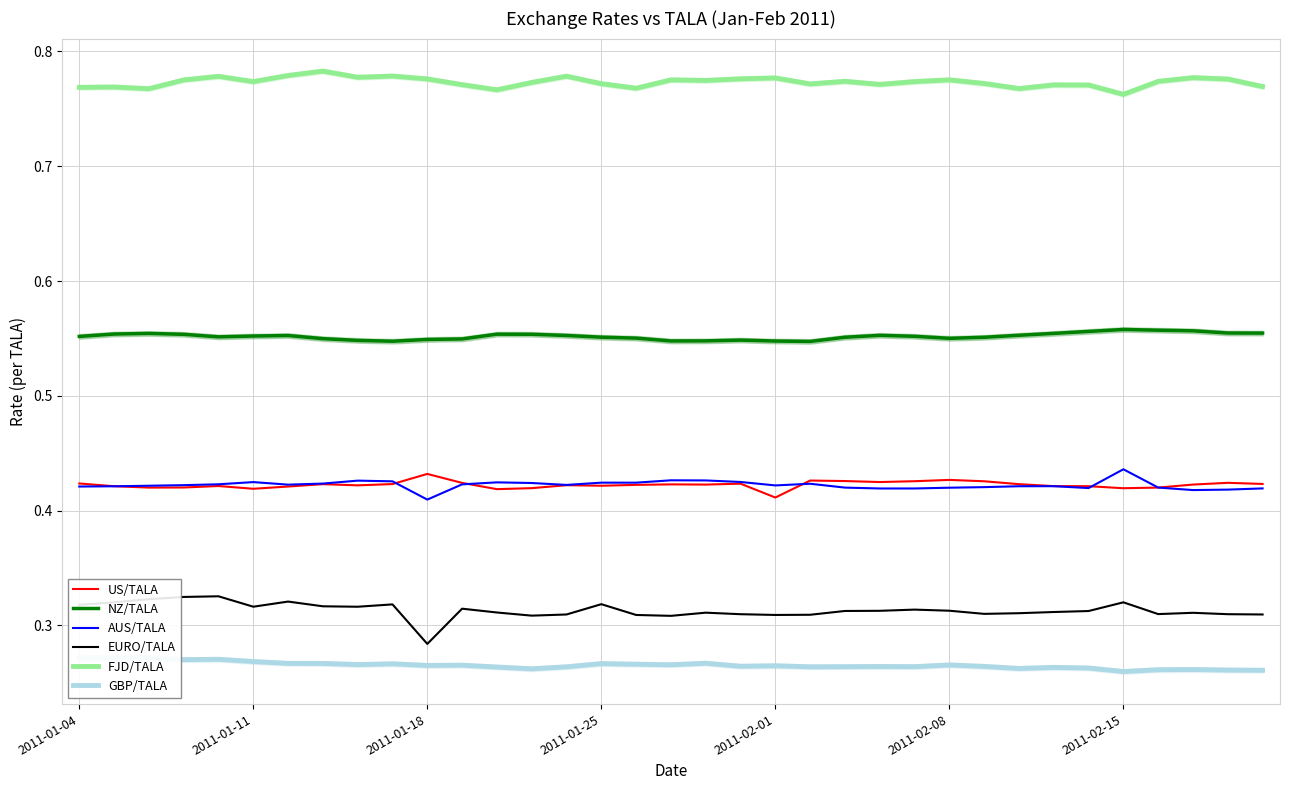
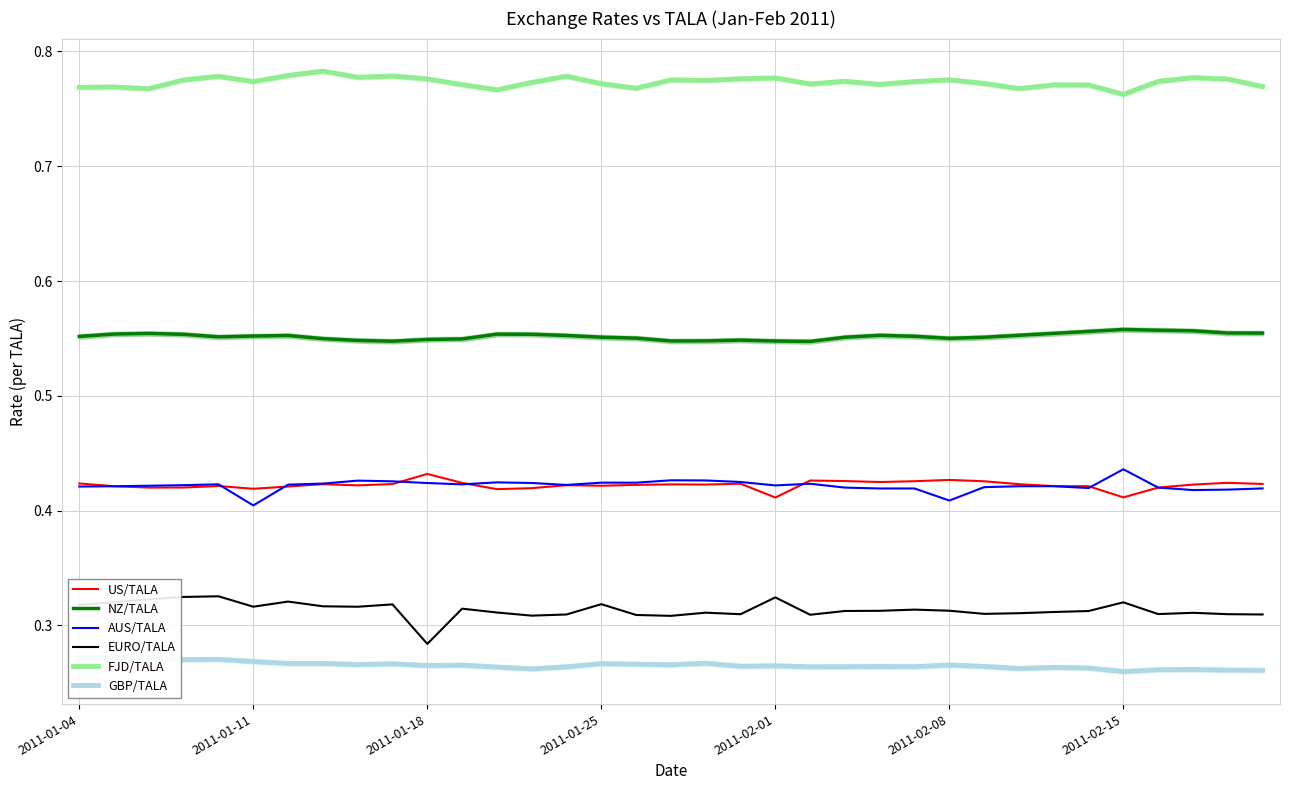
AUS/TALA, 2011-01-11: 0.425 -> 0.404
AUS/TALA, 2011-01-18: 0.410 -> 0.424
EURO/TALA, 2011-02-01: 0.309 -> 0.324
AUS/TALA, 2011-02-08: 0.420 -> 0.409
US/TALA, 2011-02-15: 0.419 -> 0.411
